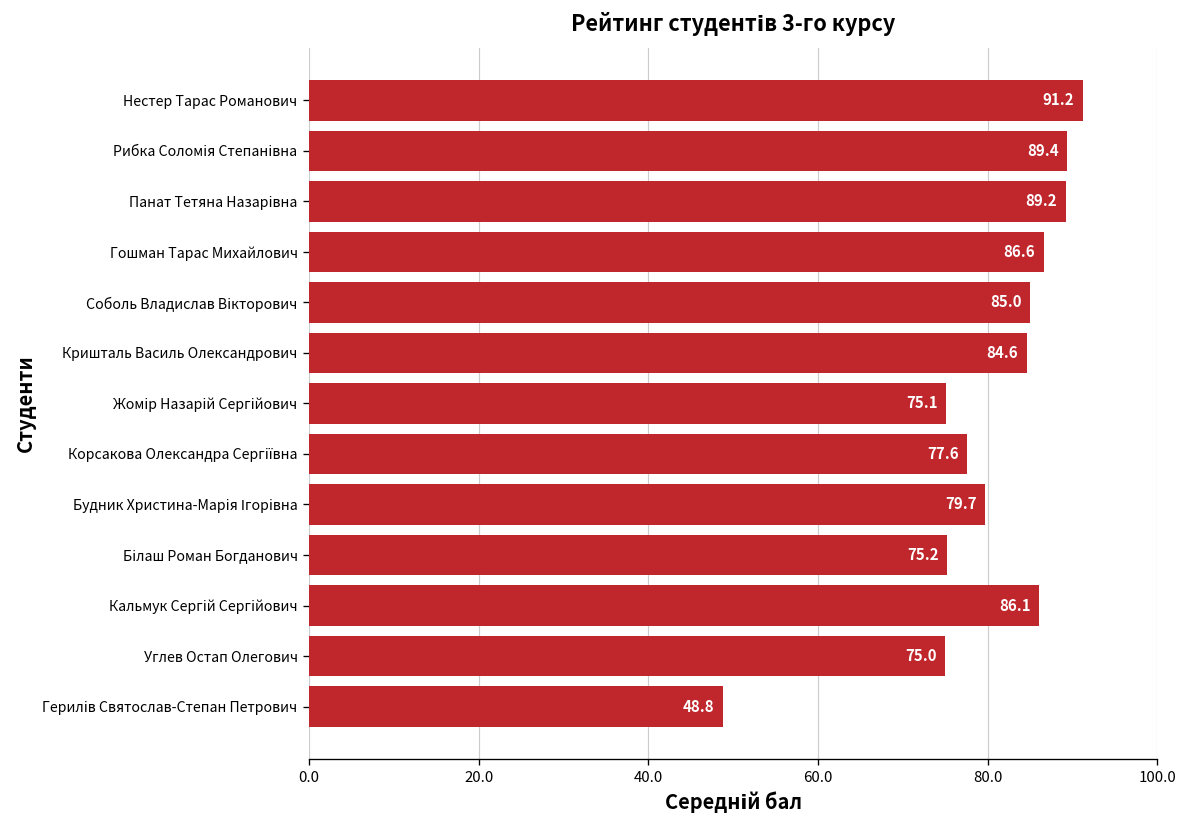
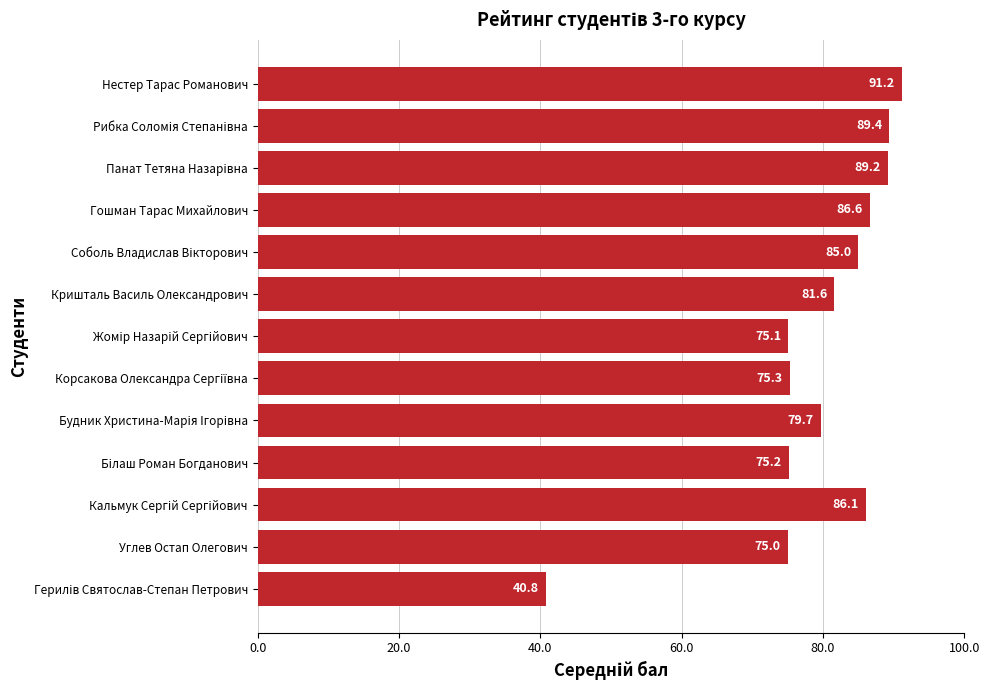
Кришталь Василь Олександрович: 84.6 -> 81.6
Корсакова Олександра Сергіївна: 77.6 -> 75.3
Герилів Святослав-Степан Петрович: 48.8 -> 40.8
